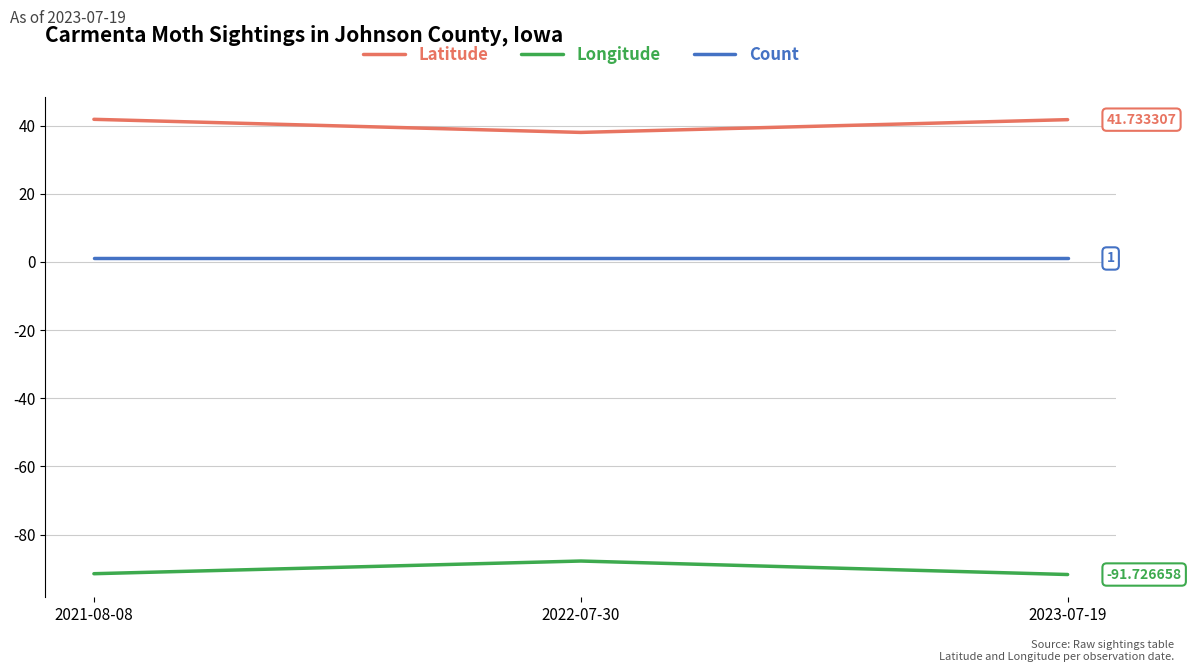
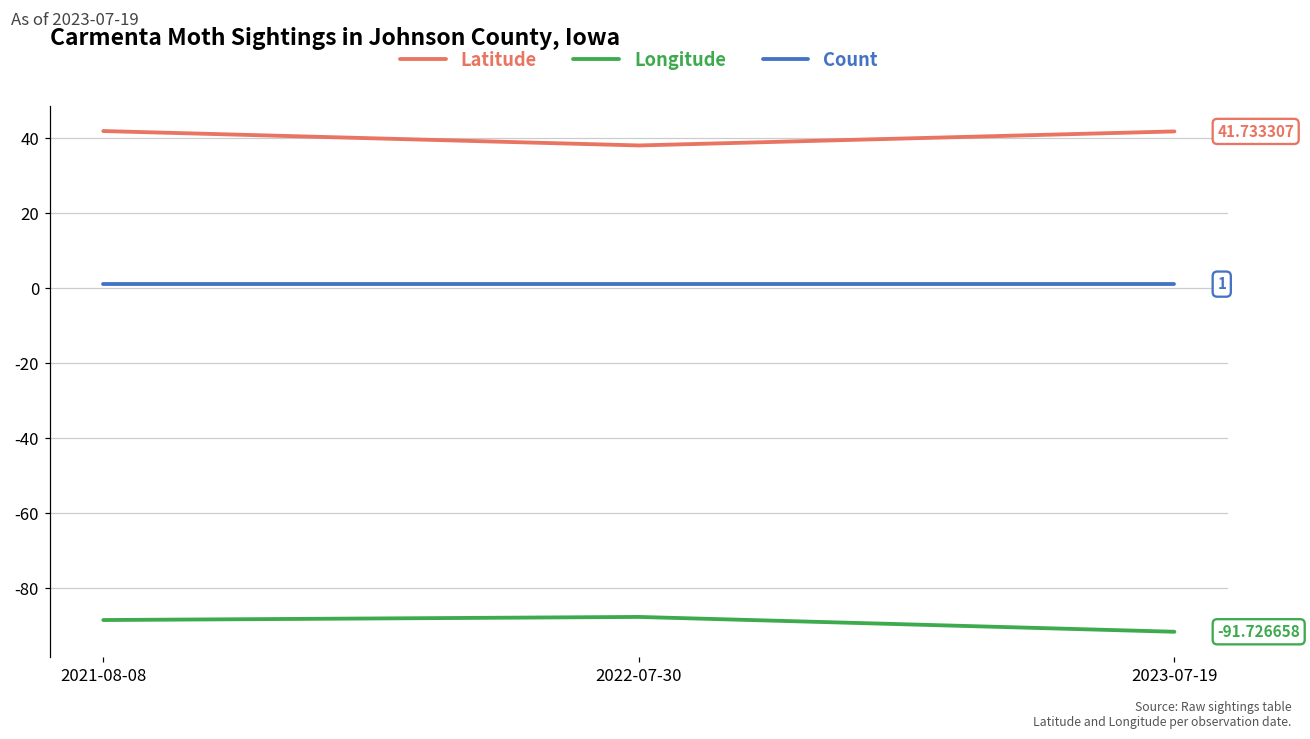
Longitude, 2021-08-08: -91 -> -89
